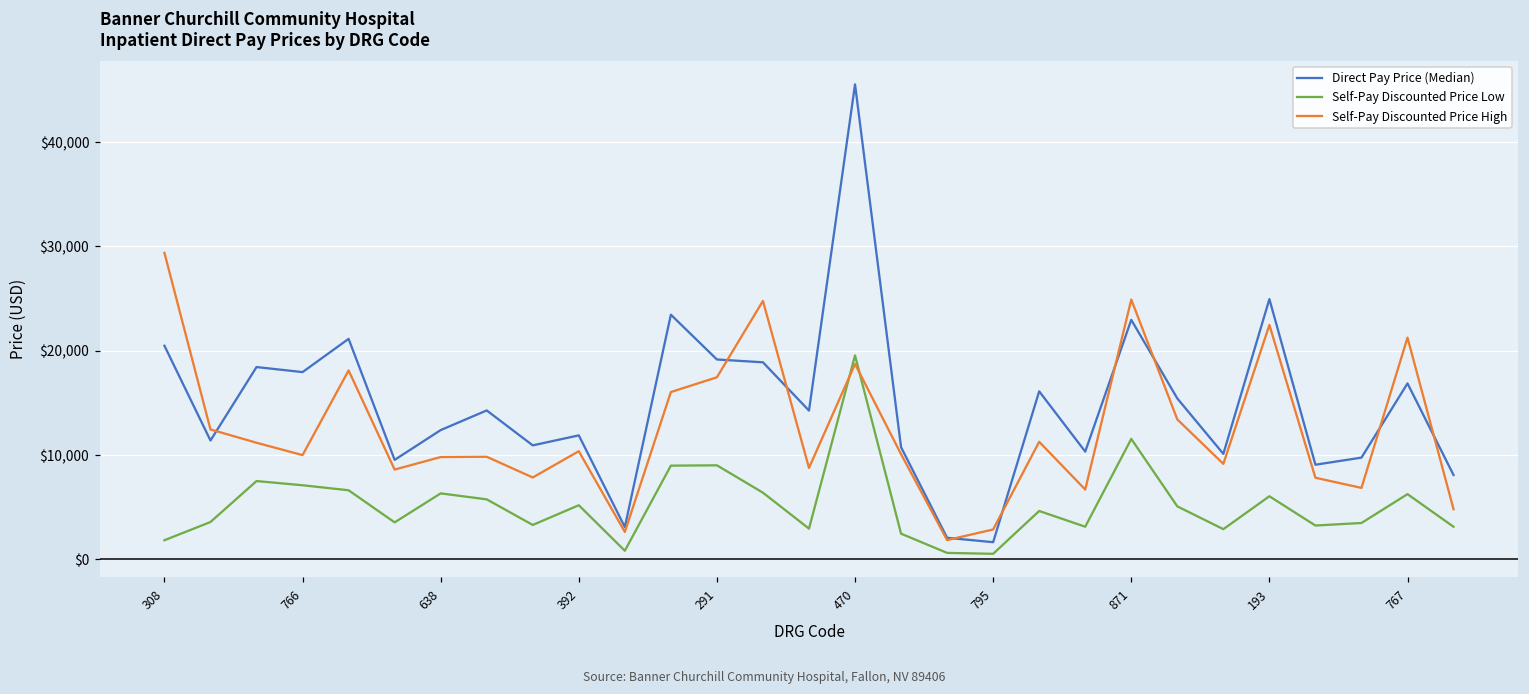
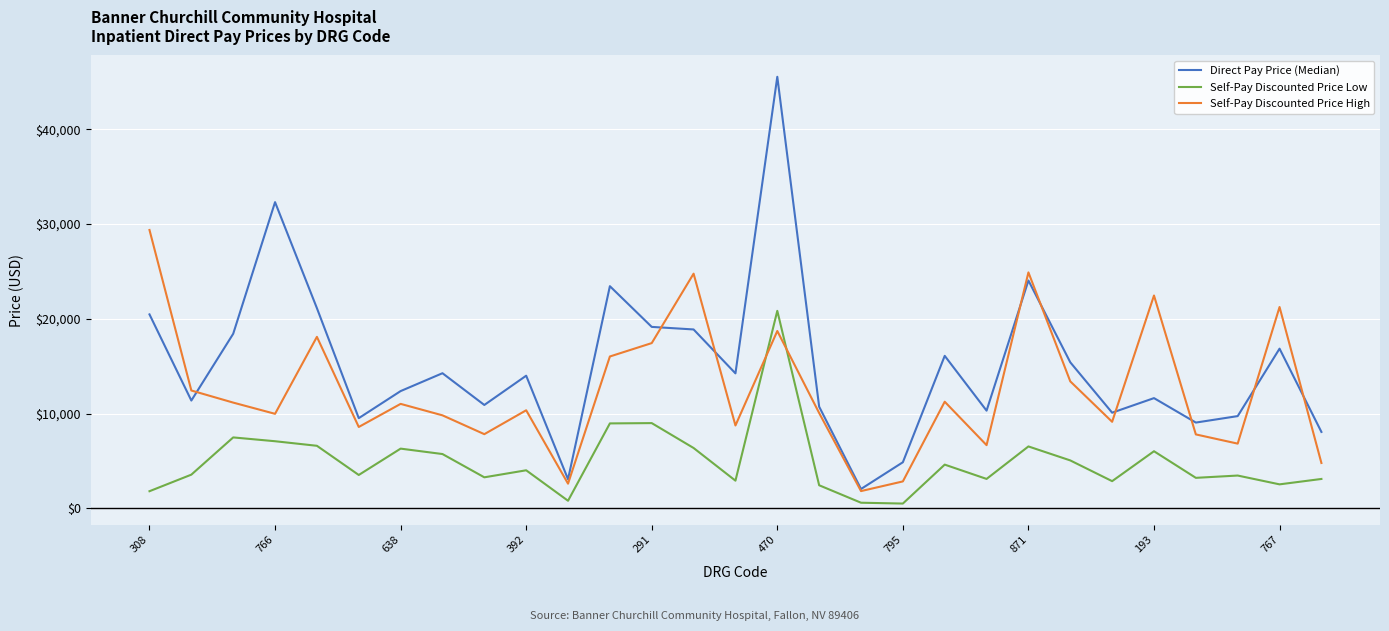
Direct Pay Price (Median), 766: $18,000 -> $32,000
Self-Pay Discounted Price High, 638: $10,000 -> $11,000
Direct Pay Price (Median), 392: $12,000 -> $14,000
Self-Pay Discounted Price Low, 392: $5,000 -> $4,000
Self-Pay Discounted Price Low, 470: $20,000 -> $21,000
Direct Pay Price (Median), 795: $2,000 -> $5,000
Direct Pay Price (Median), 871: $23,000 -> $24,000
Self-Pay Discounted Price Low, 871: $12,000 -> $7,000
Direct Pay Price (Median), 193: $25,000 -> $12,000
Self-Pay Discounted Price Low, 767: $6,000 -> $3,000
